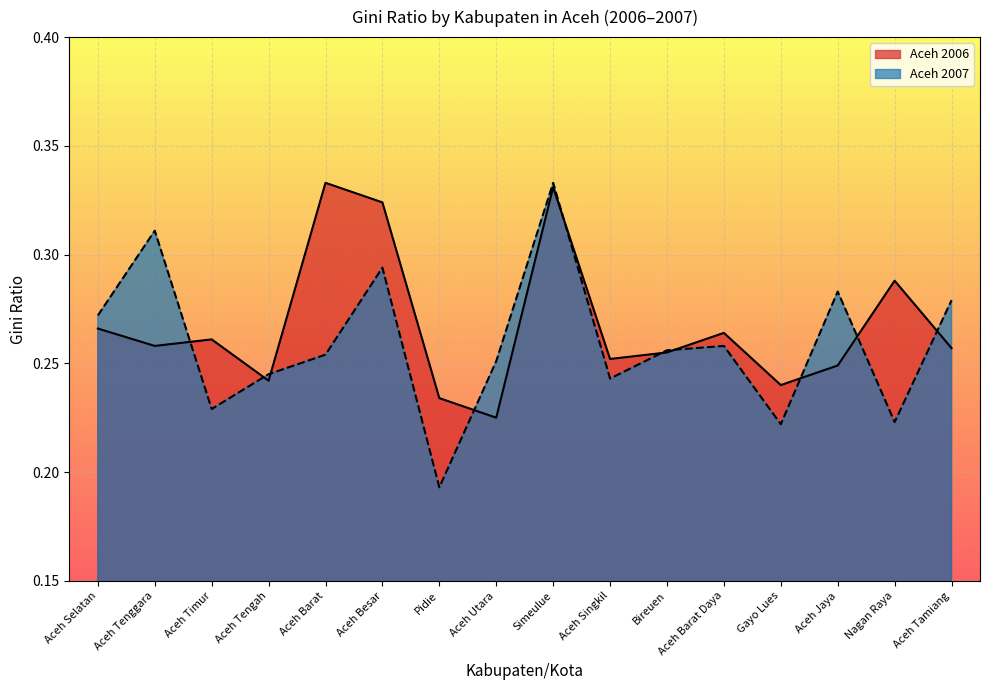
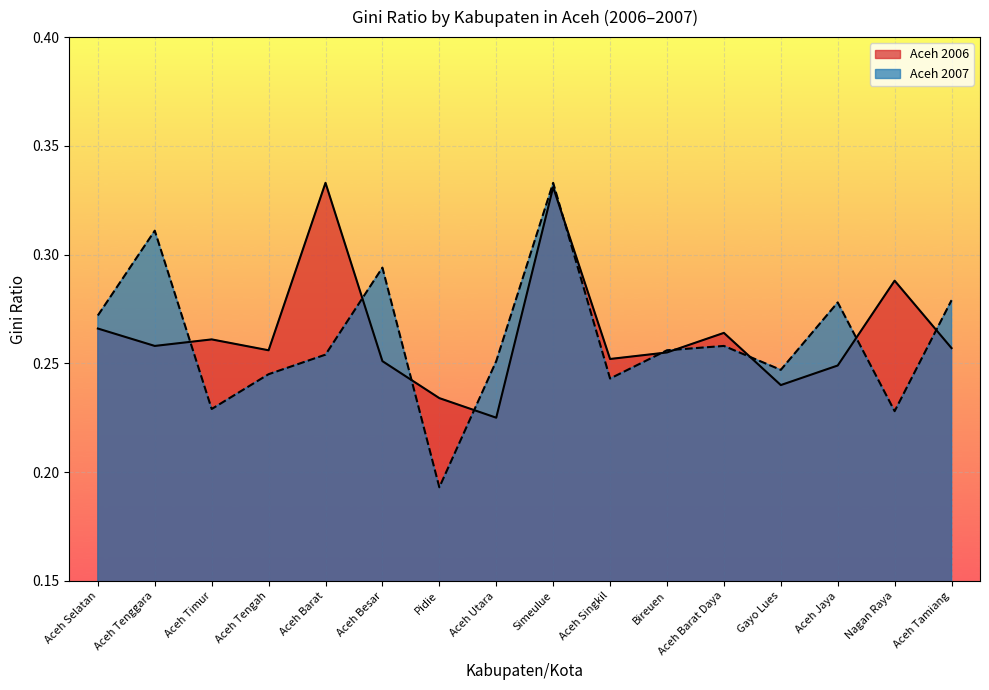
Aceh 2006, Aceh Tengah: 0.242 -> 0.256
Aceh 2006, Aceh Besar: 0.324 -> 0.251
Aceh 2007, Gayo Lues: 0.222 -> 0.247
Aceh 2007, Aceh Jaya: 0.283 -> 0.278
Aceh 2007, Nagan Raya: 0.223 -> 0.228
